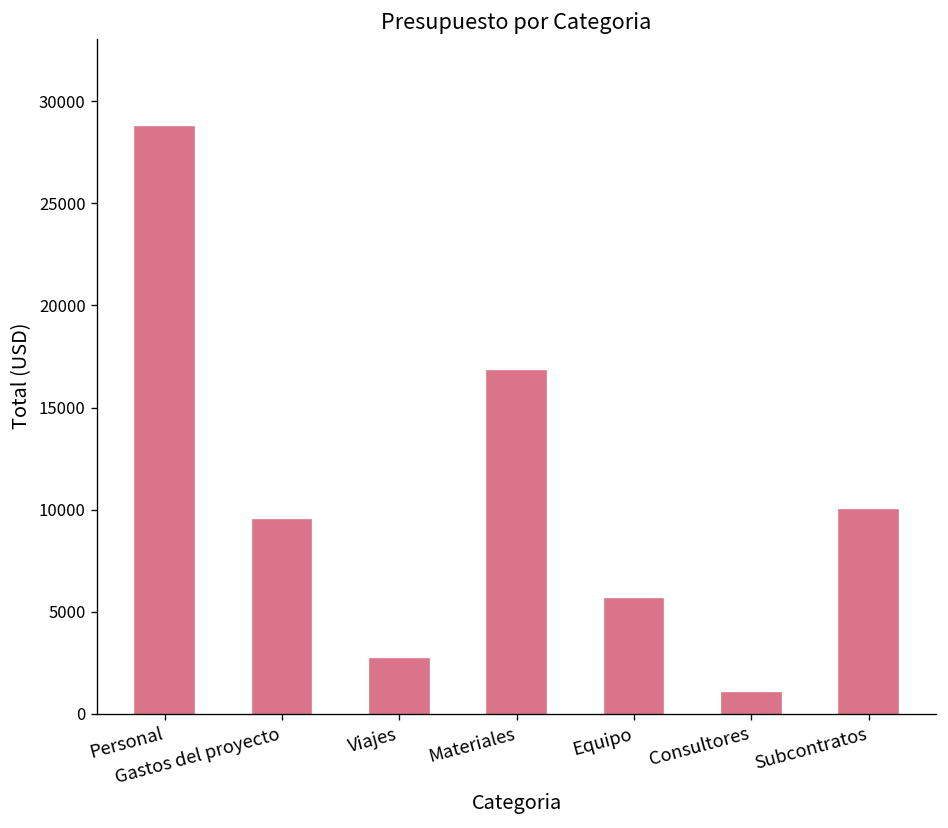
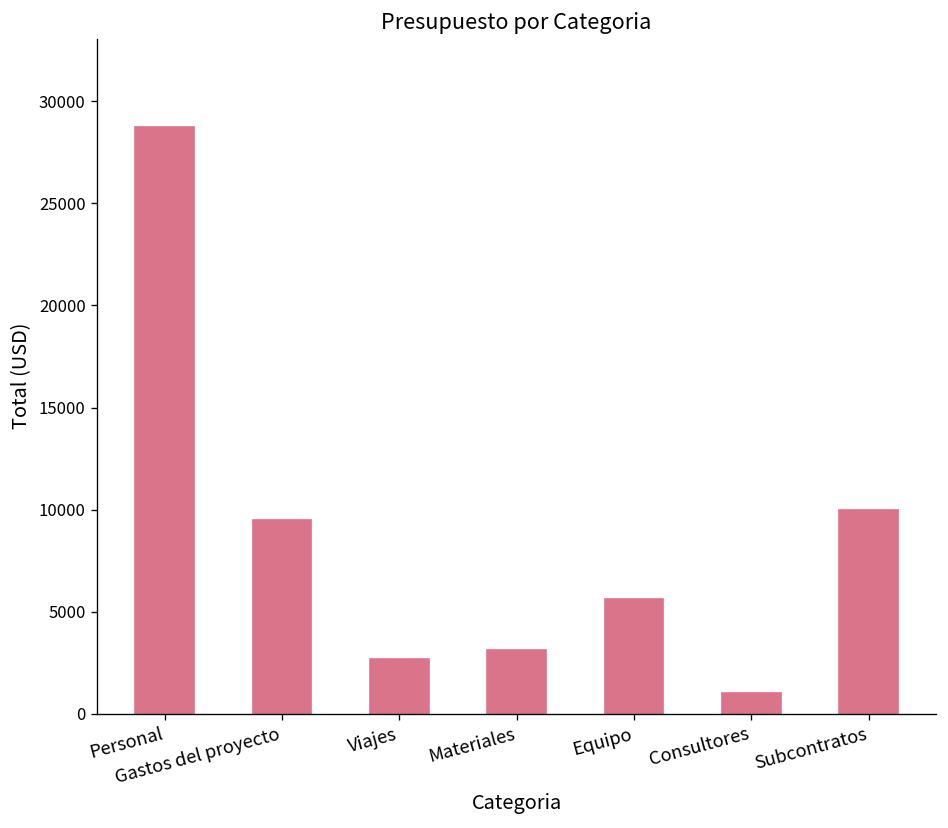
Materiales: 16800 -> 3100
